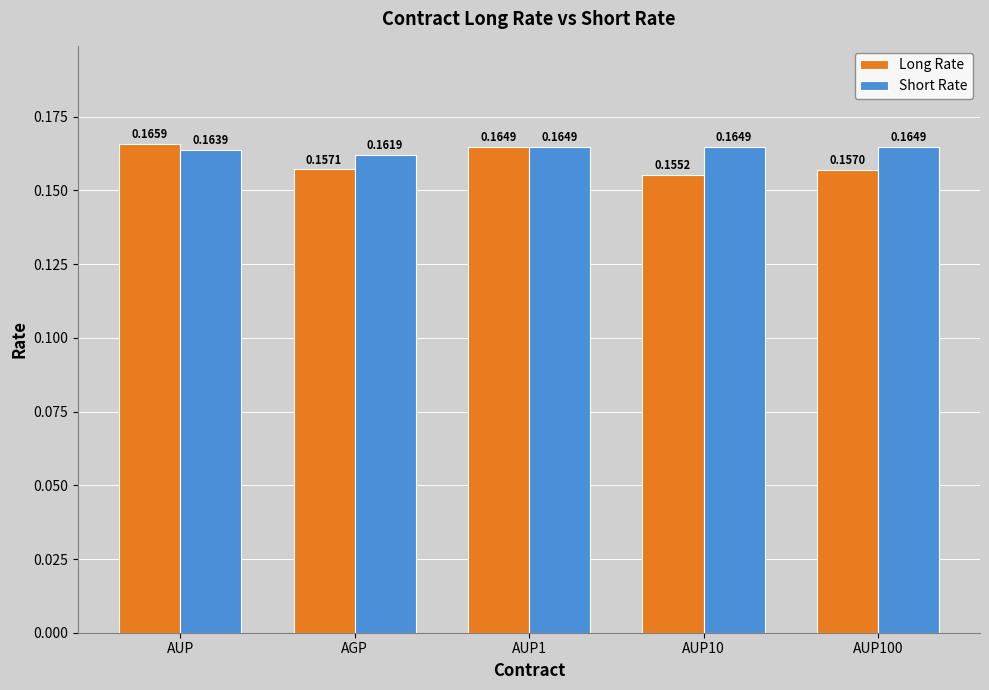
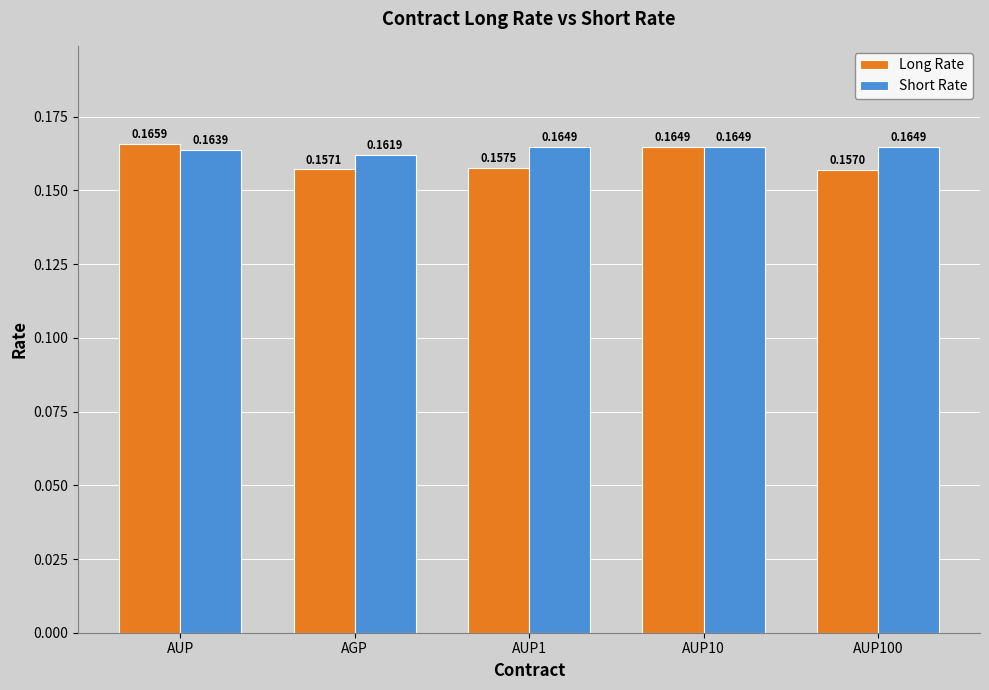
Long Rate, AUP1: 0.1649 -> 0.1575
Long Rate, AUP10: 0.1552 -> 0.1649
